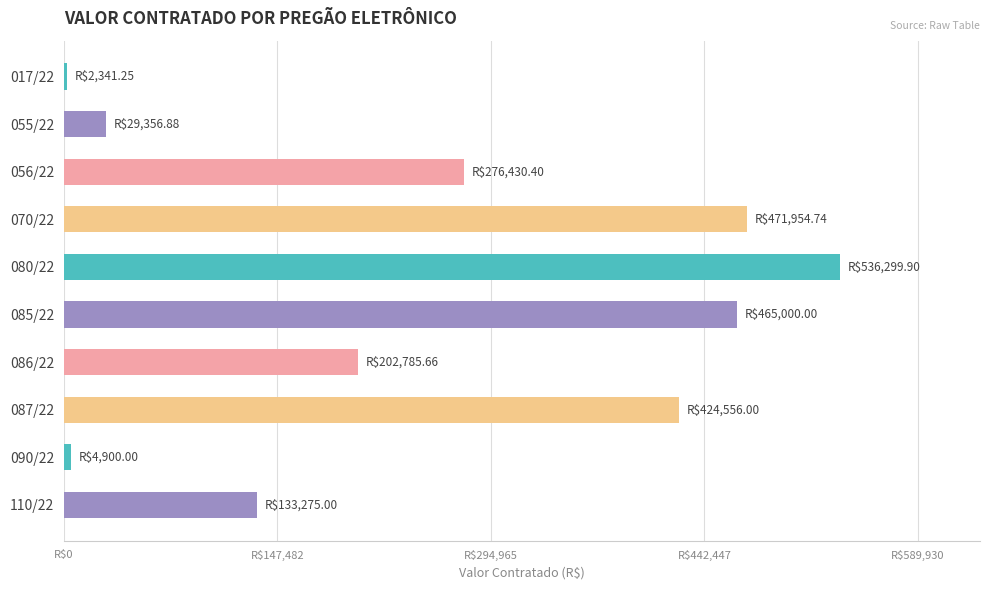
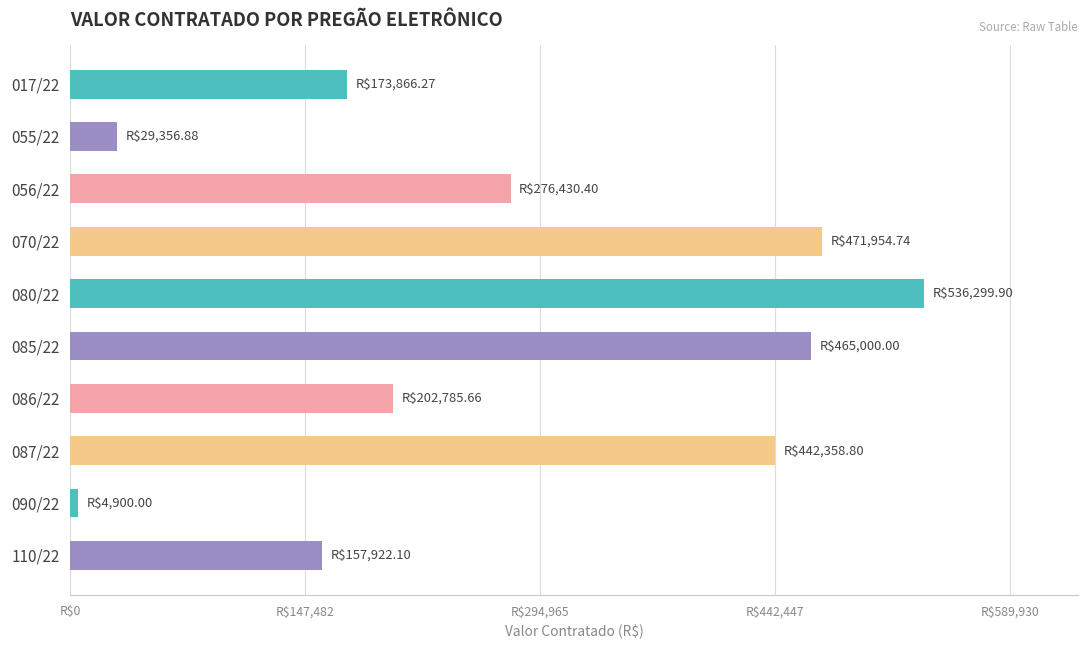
017/22: $2,341.25 -> $173,866.27
087/22: $424,556.00 -> $442,358.80
110/22: $133,275.00 -> $157,922.10
